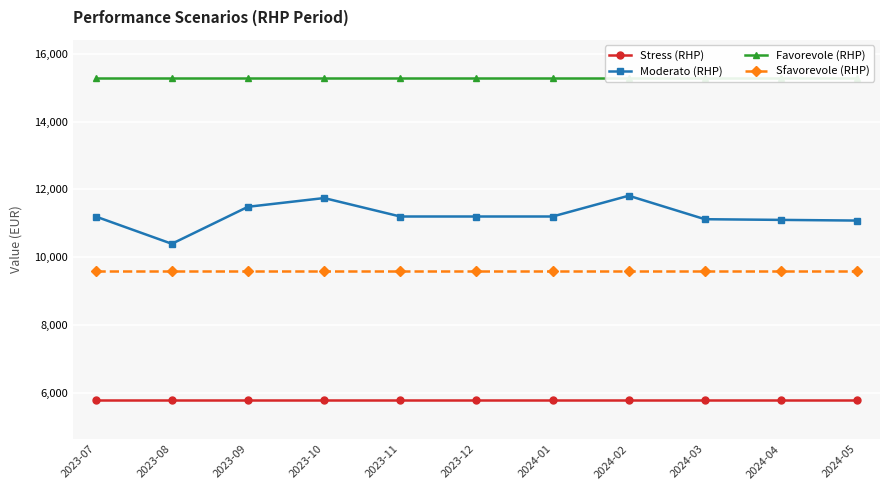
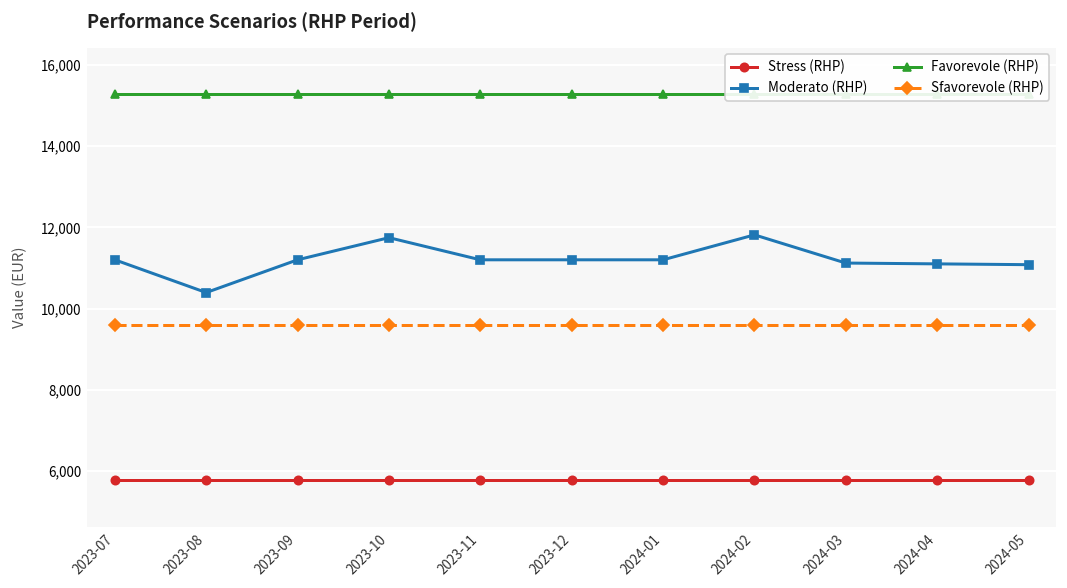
Moderato (RHP), 2023-09: 11,500 -> 11,200
